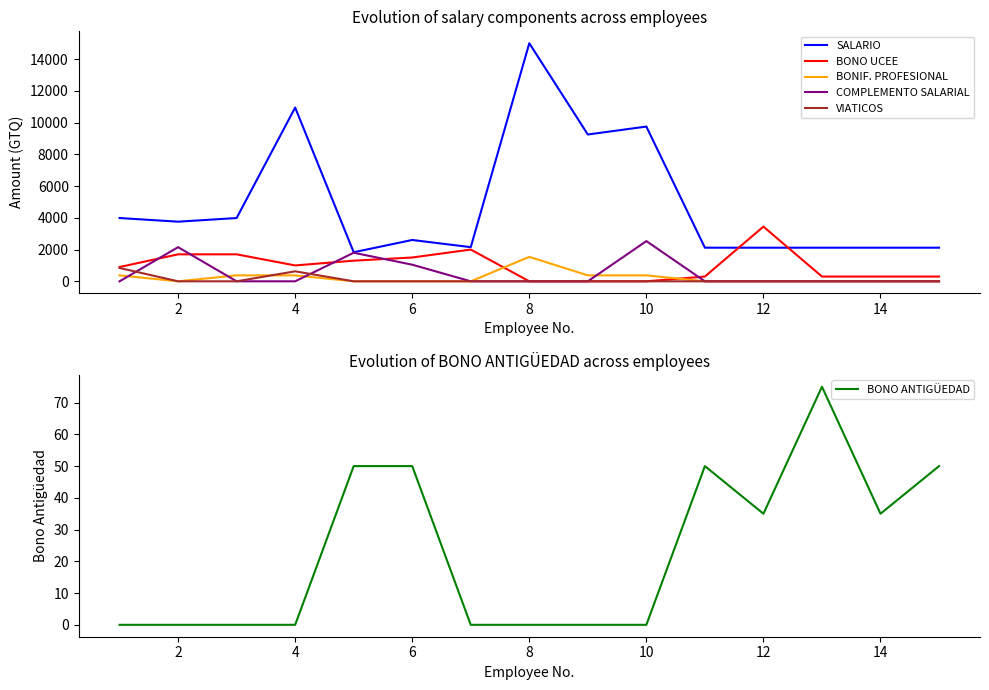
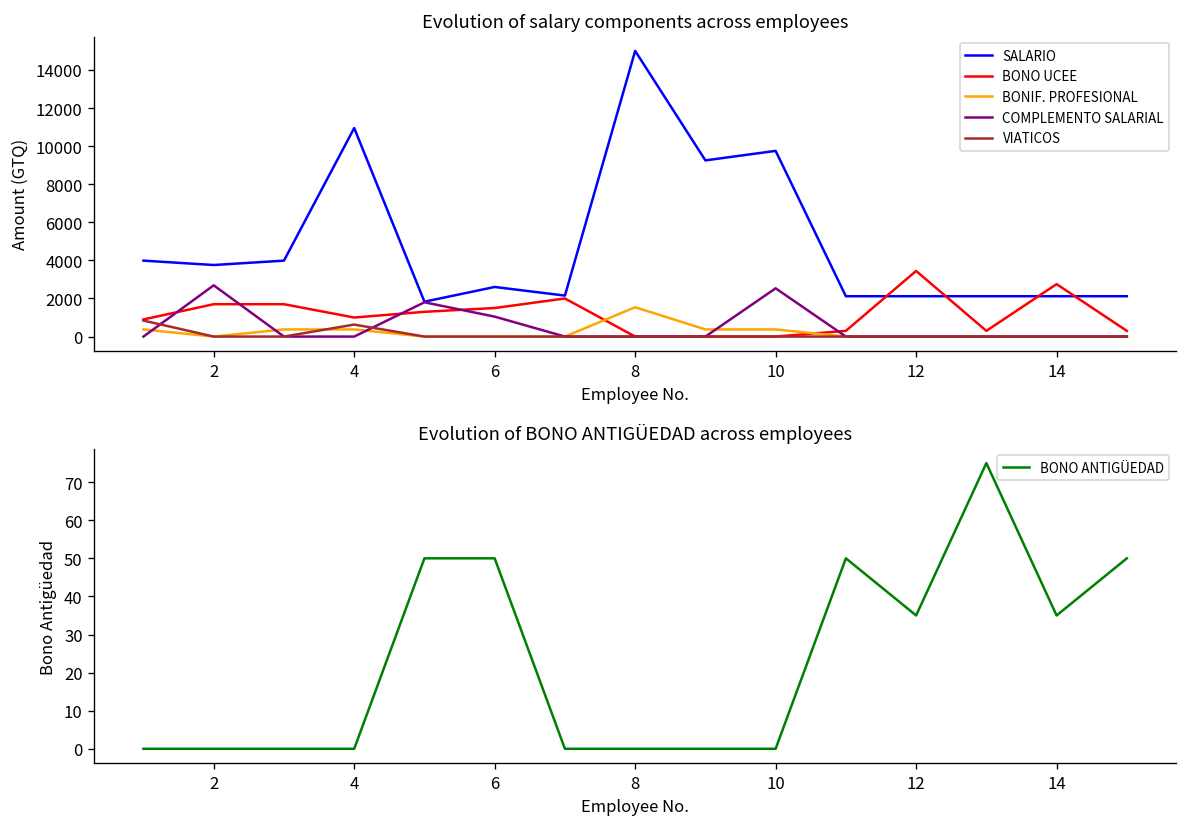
Evolution of salary components across employees, COMPLEMENTO SALARIAL, 2: 2200 -> 2700
Evolution of salary components across employees, BONO UCEE, 14: 300 -> 2800
